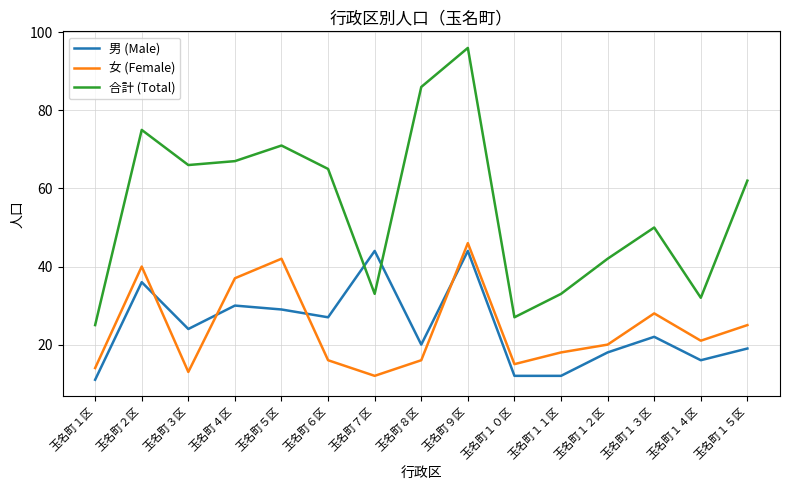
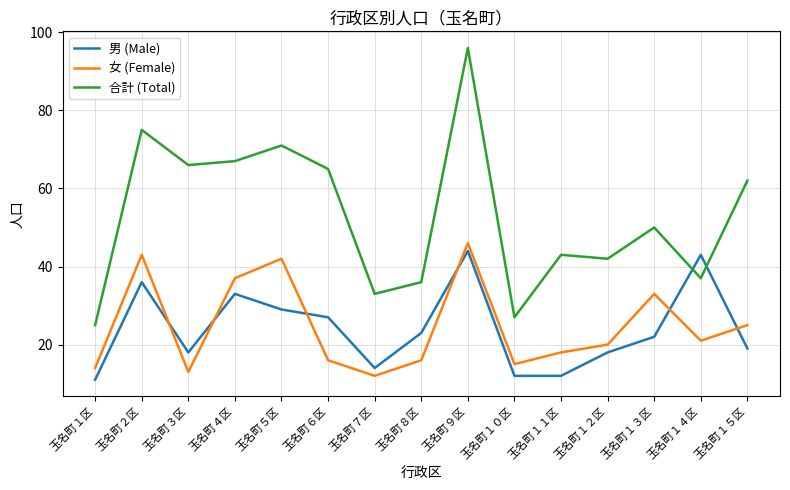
女 (Female), 玉名町２区: 40 -> 43
男 (Male), 玉名町３区: 24 -> 18
男 (Male), 玉名町４区: 30 -> 33
男 (Male), 玉名町７区: 44 -> 14
男 (Male), 玉名町８区: 20 -> 23
合計 (Total), 玉名町８区: 86 -> 36
合計 (Total), 玉名町１１区: 33 -> 43
女 (Female), 玉名町１３区: 28 -> 33
男 (Male), 玉名町１４区: 16 -> 43
合計 (Total), 玉名町１４区: 32 -> 37
